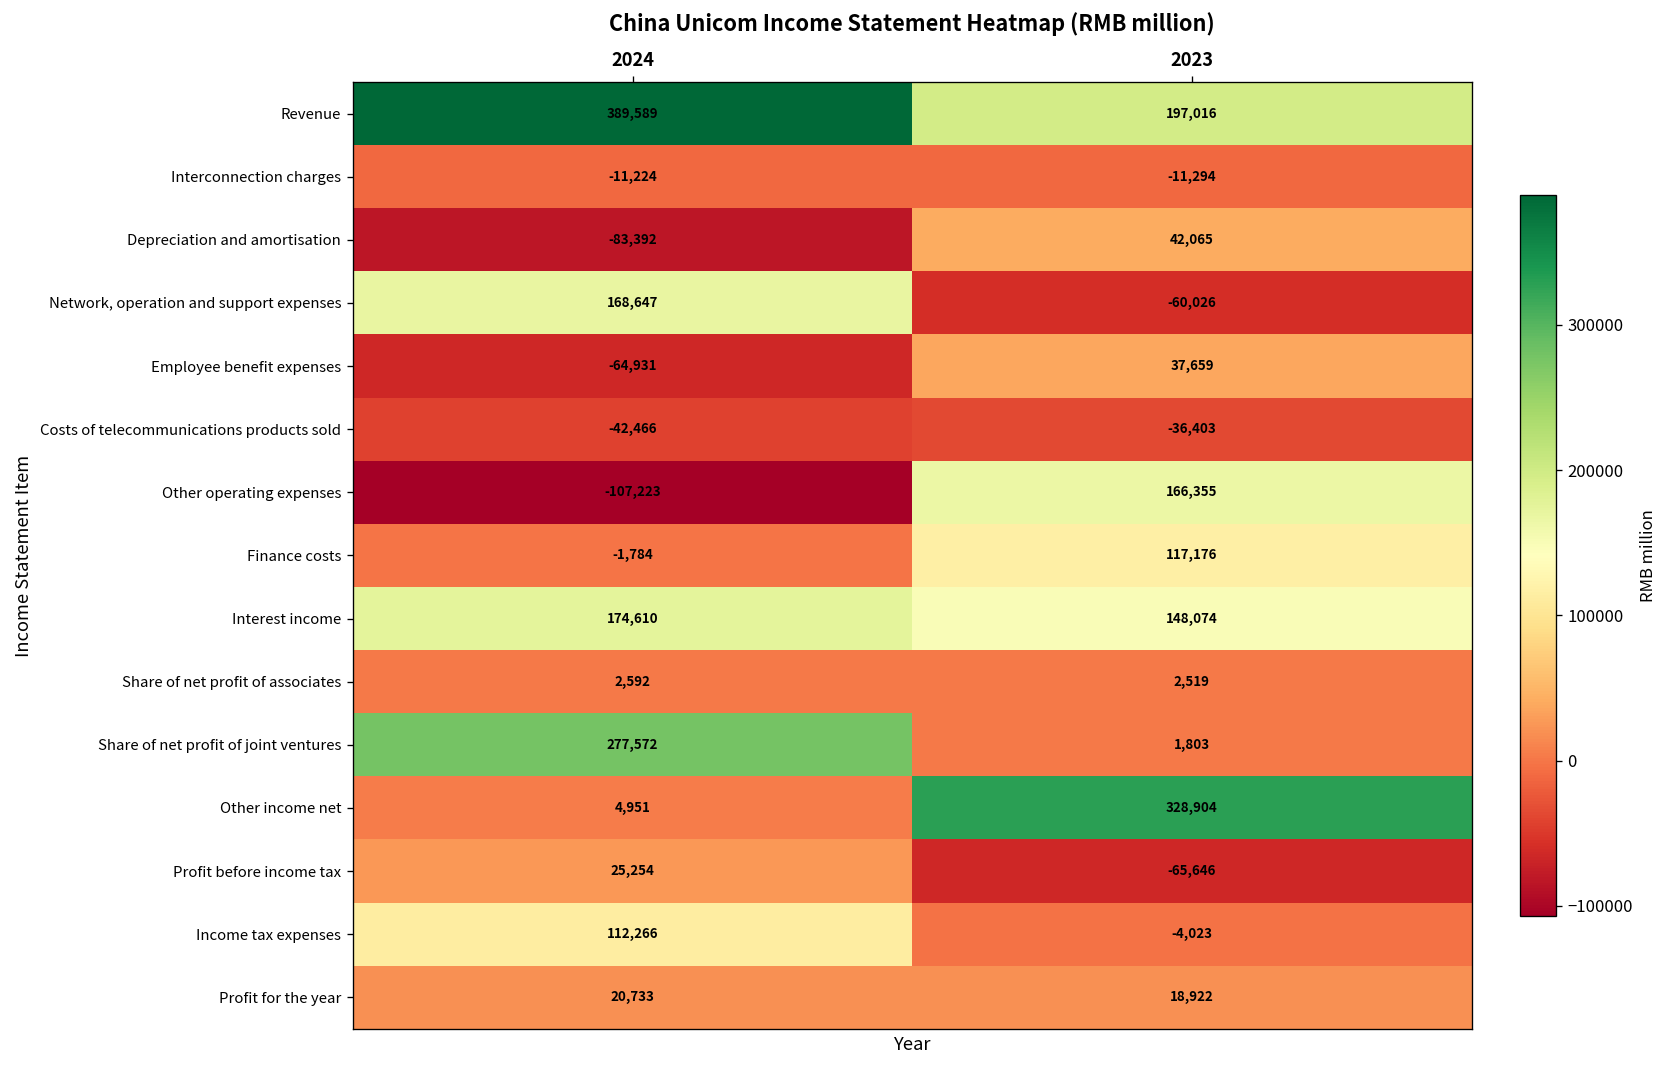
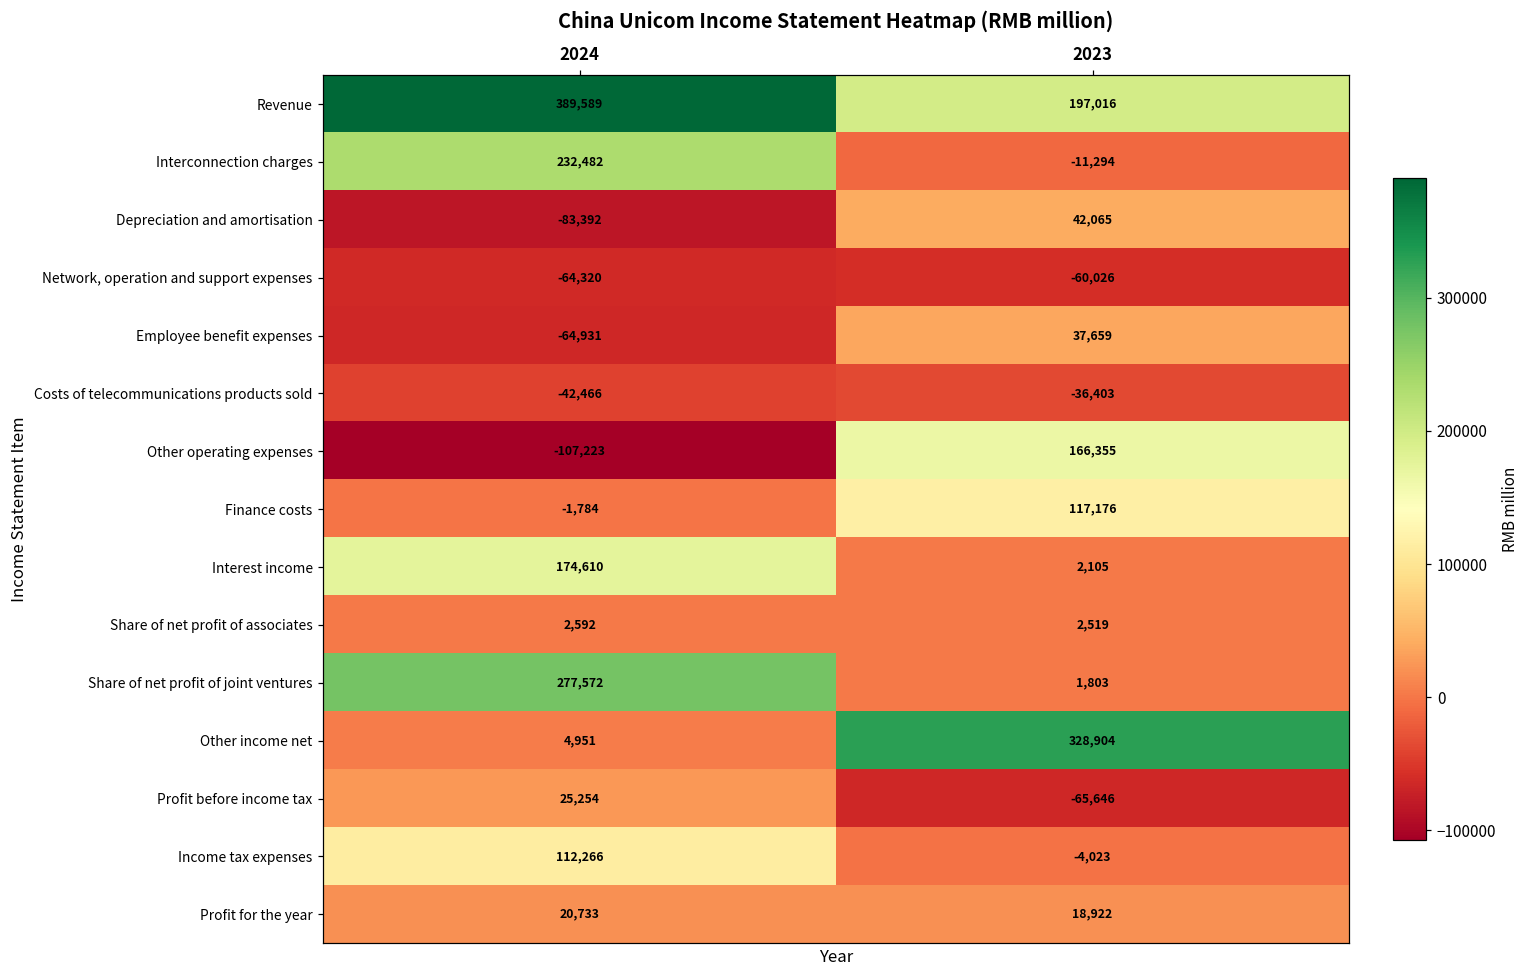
Interconnection charges, 2024: -11,224 -> 232,482
Network, operation and support expenses, 2024: 168,647 -> -64,320
Interest income, 2023: 148,074 -> 2,105
